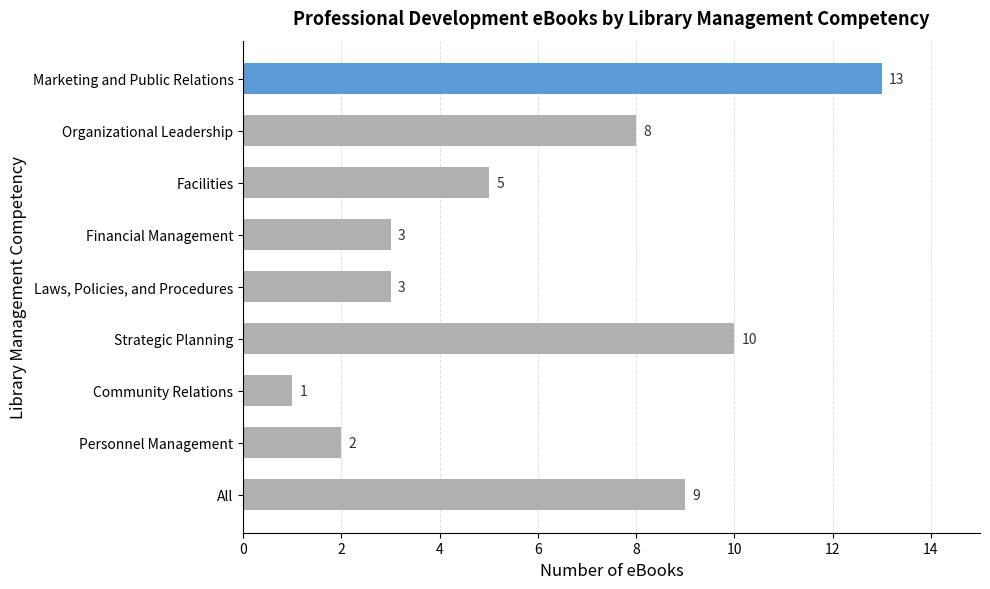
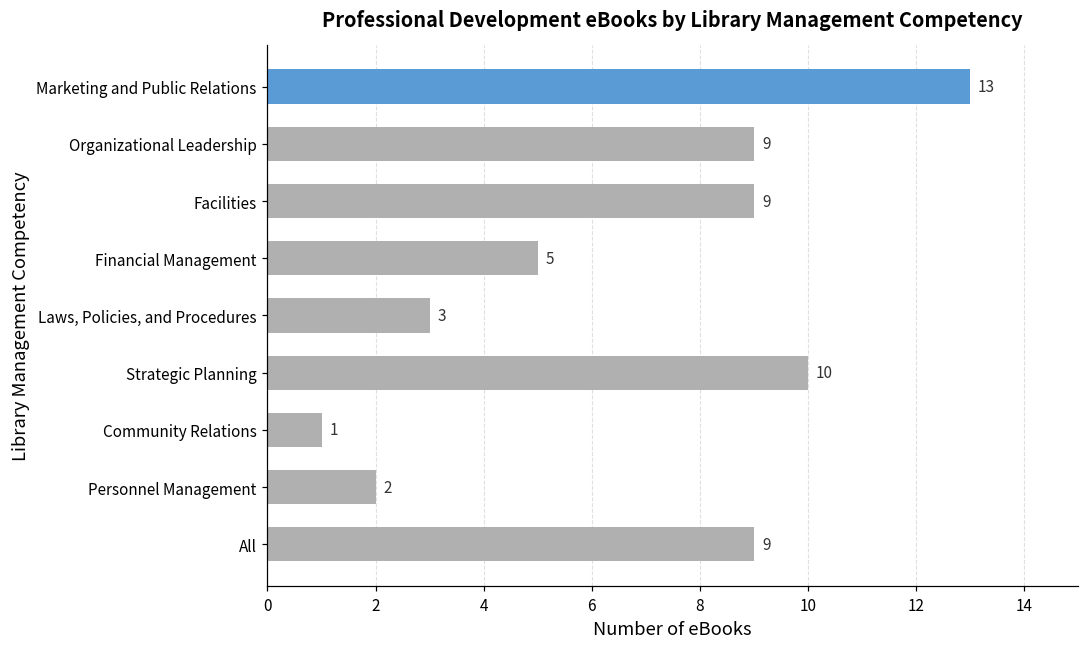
Organizational Leadership: 8 -> 9
Facilities: 5 -> 9
Financial Management: 3 -> 5
